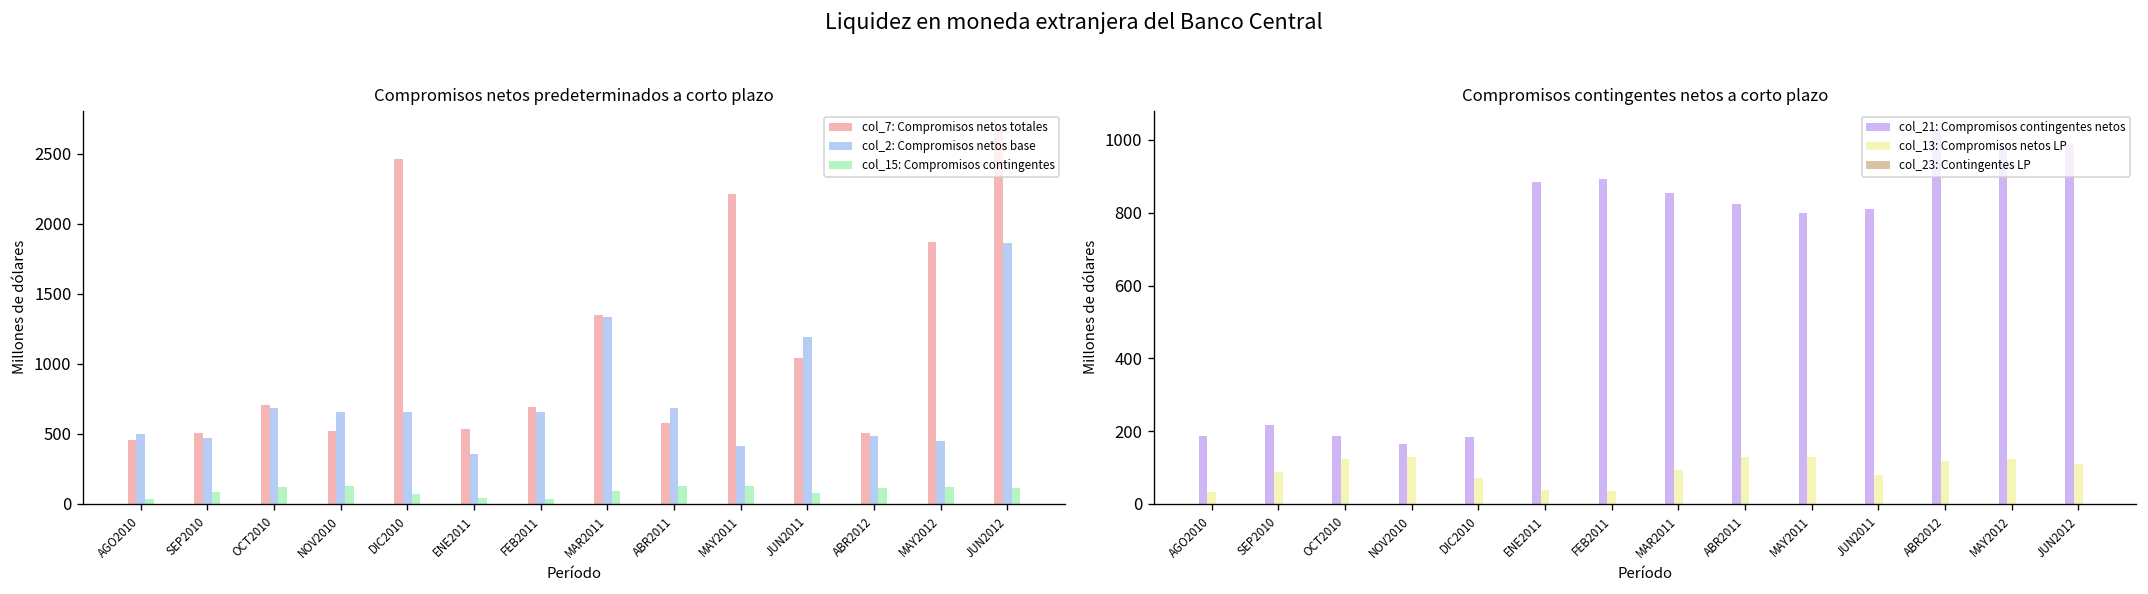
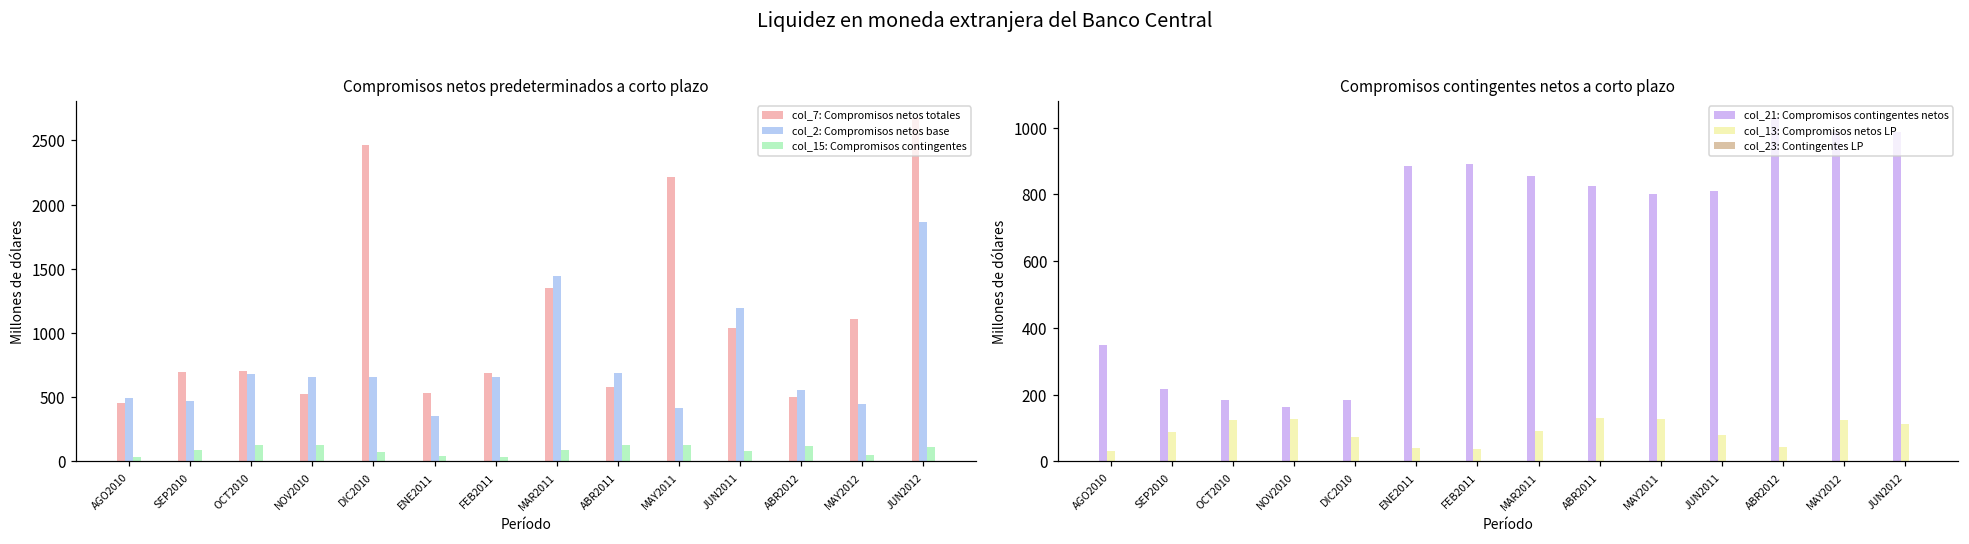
Compromisos netos predeterminados a corto plazo, col_7: Compromisos netos totales, SEP2010: 510 -> 690
Compromisos netos predeterminados a corto plazo, col_2: Compromisos netos base, MAR2011: 1340 -> 1440
Compromisos netos predeterminados a corto plazo, col_2: Compromisos netos base, ABR2012: 480 -> 560
Compromisos netos predeterminados a corto plazo, col_7: Compromisos netos totales, MAY2012: 1870 -> 1110
Compromisos netos predeterminados a corto plazo, col_15: Compromisos contingentes, MAY2012: 120 -> 50
Compromisos contingentes netos a corto plazo, col_21: Compromisos contingentes netos, AGO2010: 190 -> 350
Compromisos contingentes netos a corto plazo, col_13: Compromisos netos LP, ABR2012: 120 -> 40
